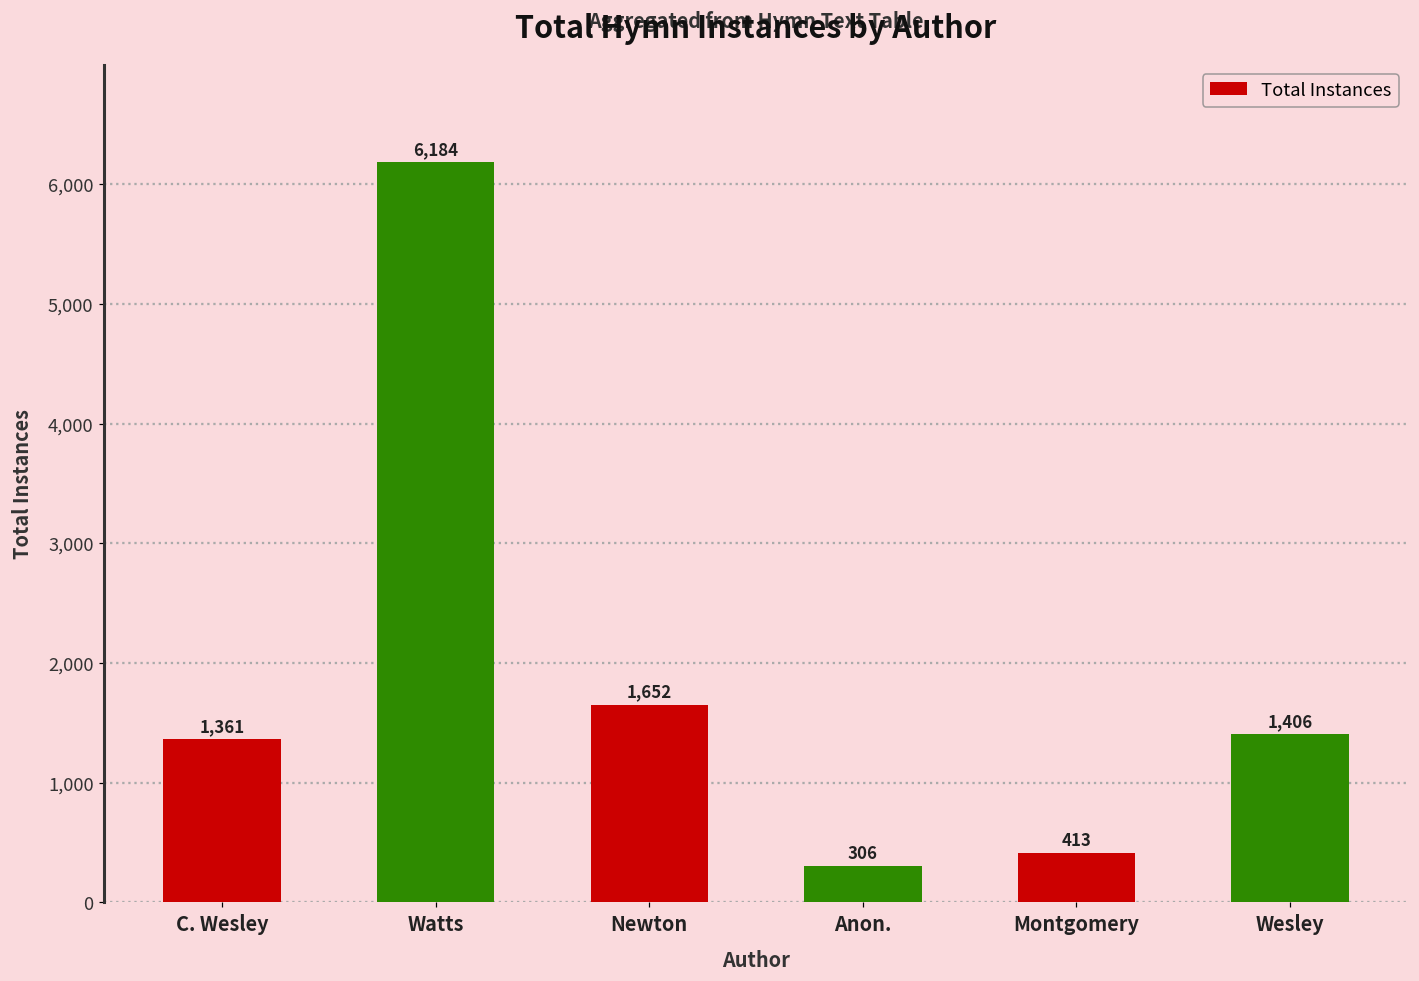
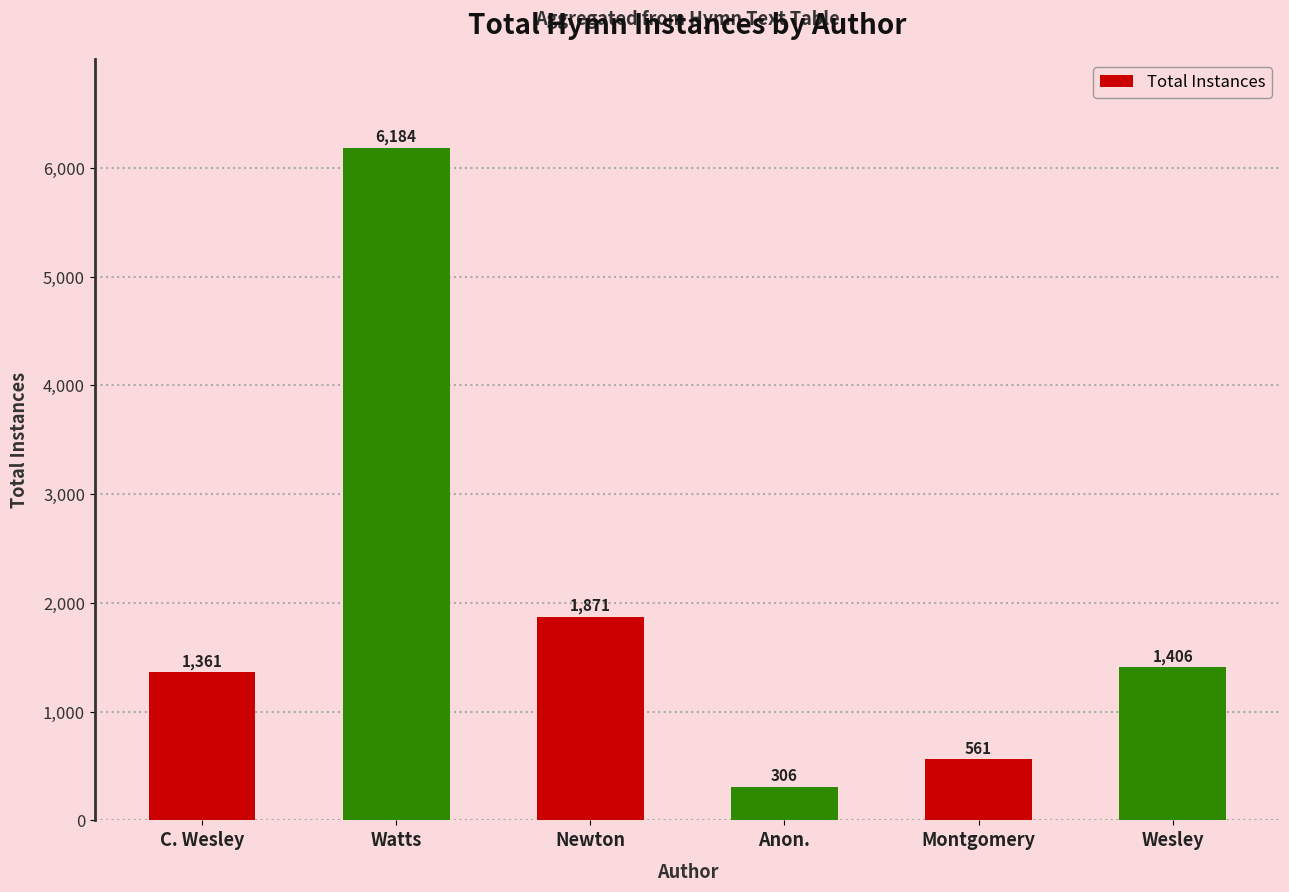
Newton: 1,652 -> 1,871
Montgomery: 413 -> 561
